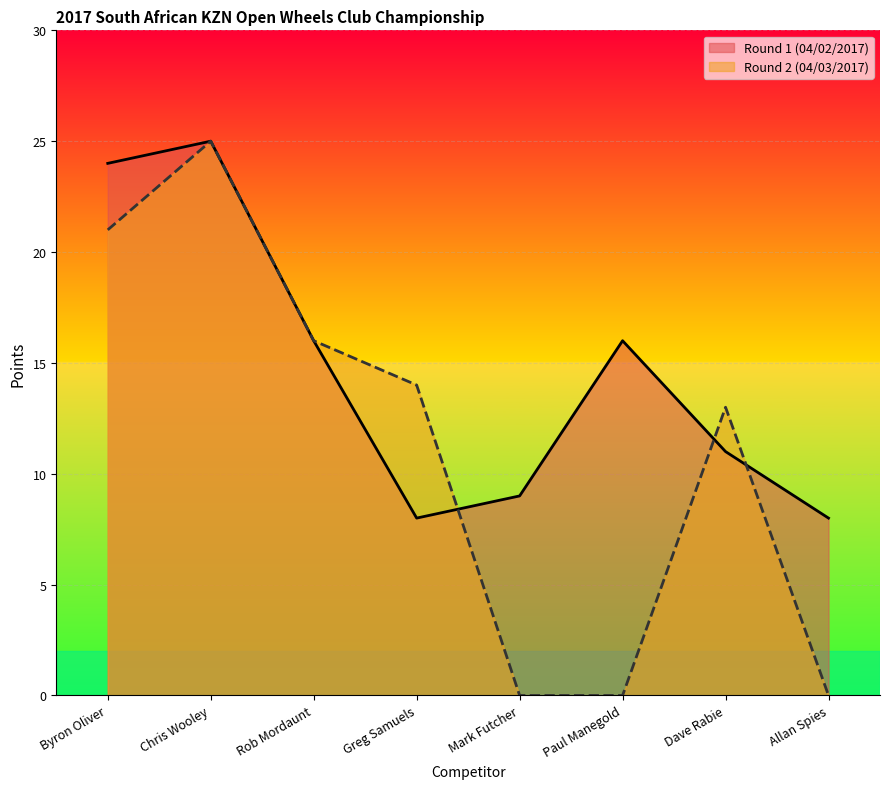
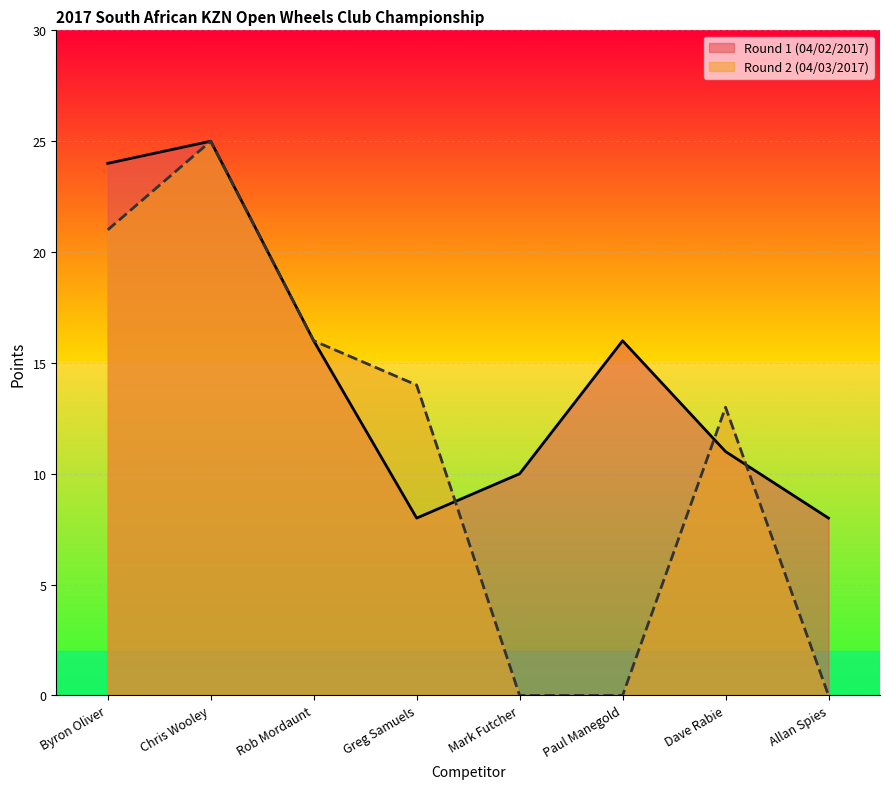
Round 1 (04/02/2017), Mark Futcher: 9 -> 10
